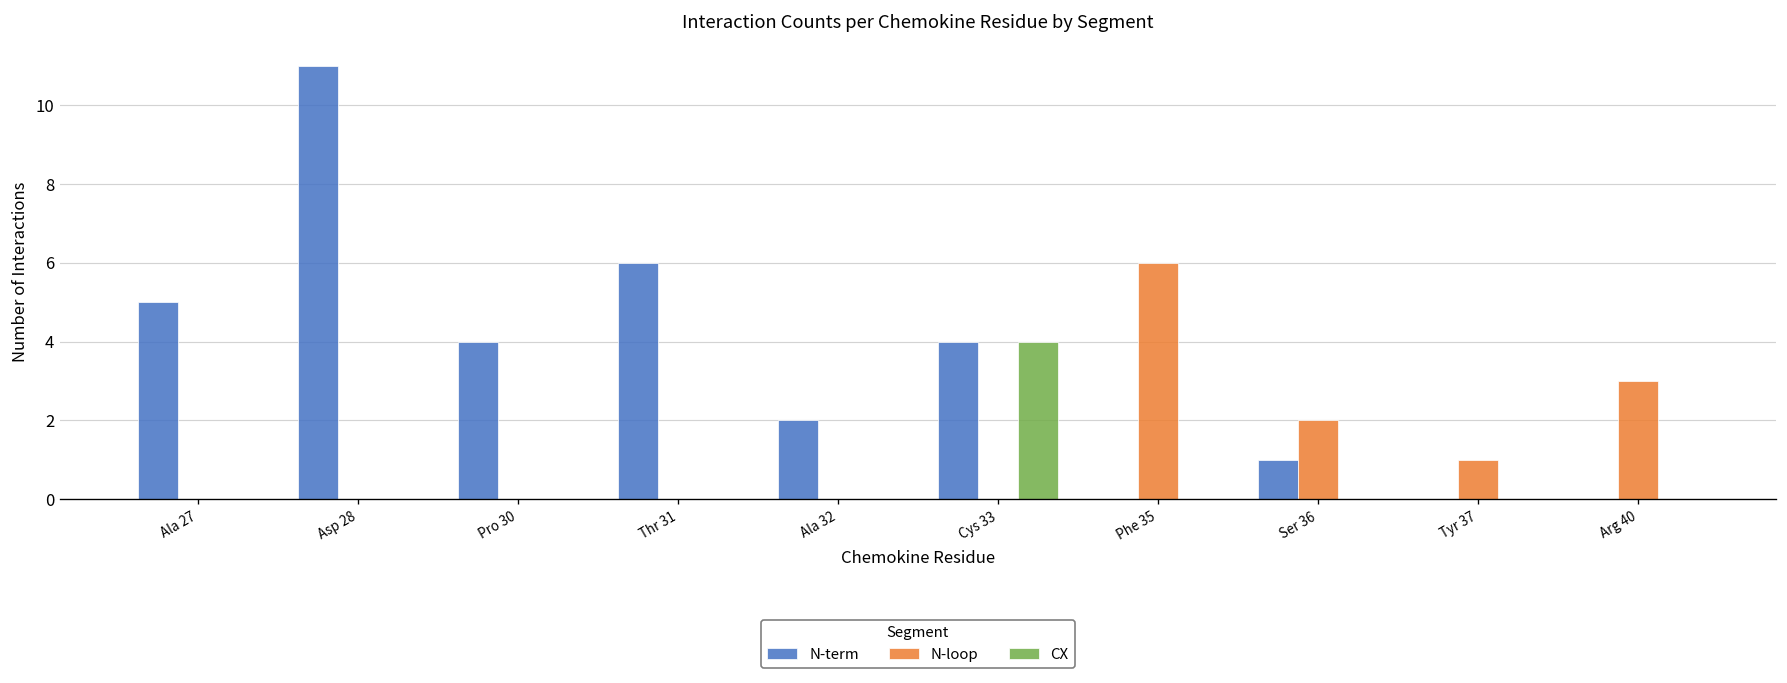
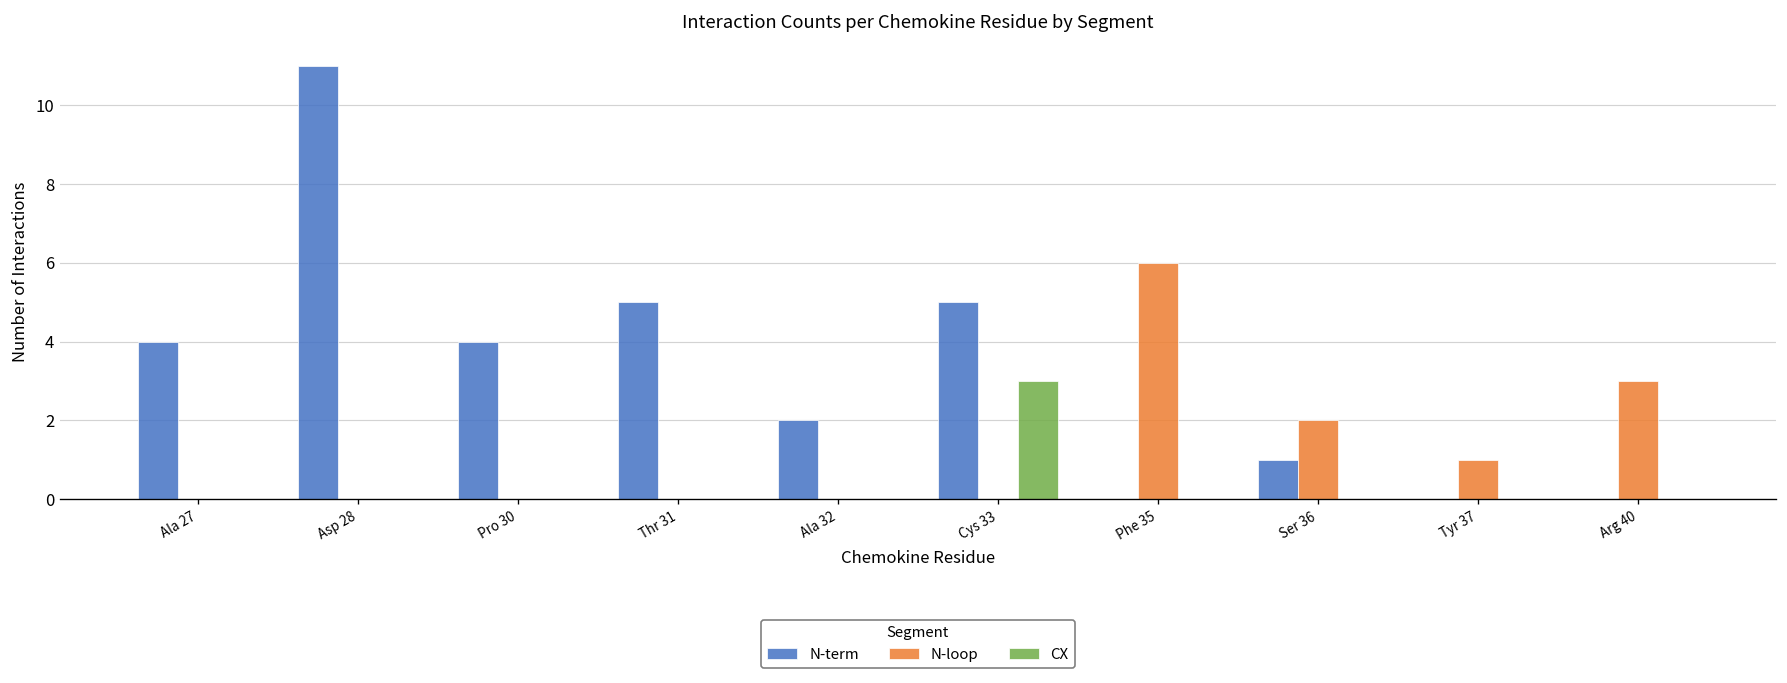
N-term, Ala 27: 5 -> 4
N-term, Thr 31: 6 -> 5
N-term, Cys 33: 4 -> 5
CX, Cys 33: 4 -> 3
